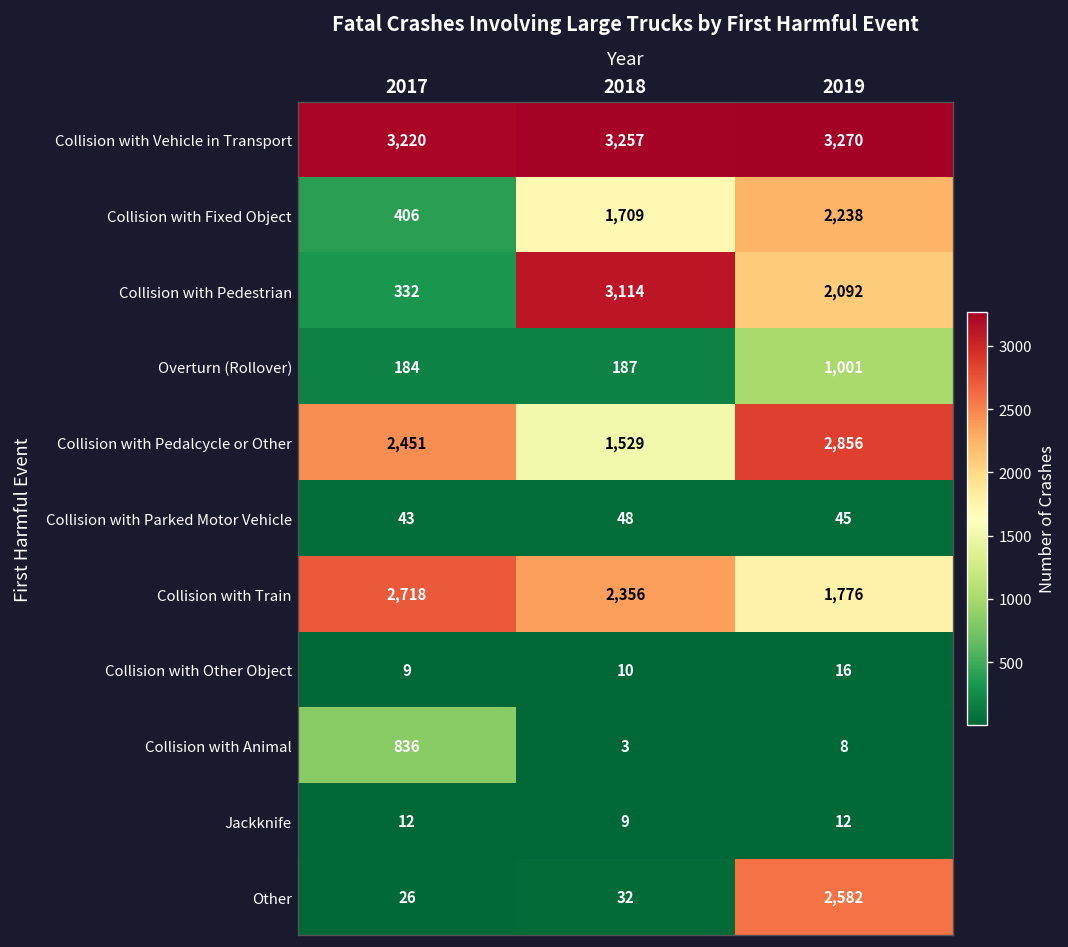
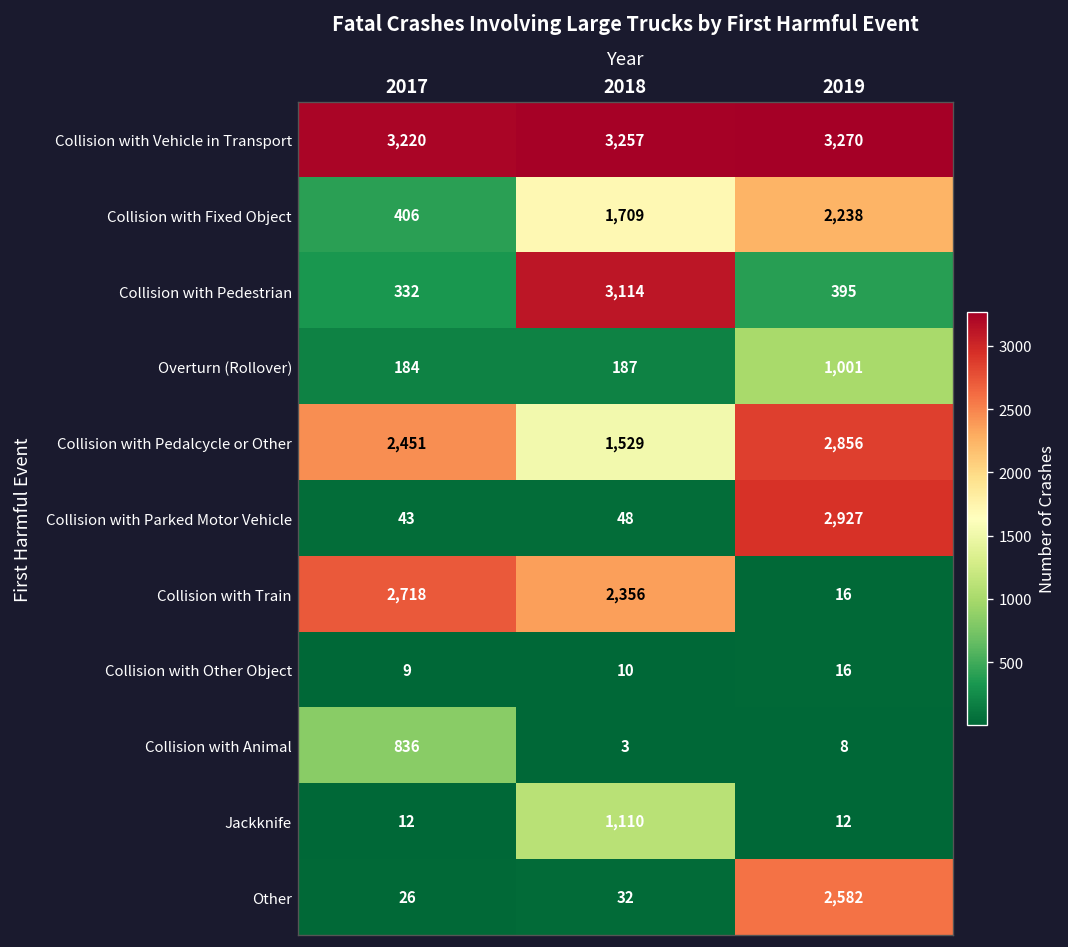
Collision with Pedestrian, 2019: 2,092 -> 395
Collision with Parked Motor Vehicle, 2019: 45 -> 2,927
Collision with Train, 2019: 1,776 -> 16
Jackknife, 2018: 9 -> 1,110
